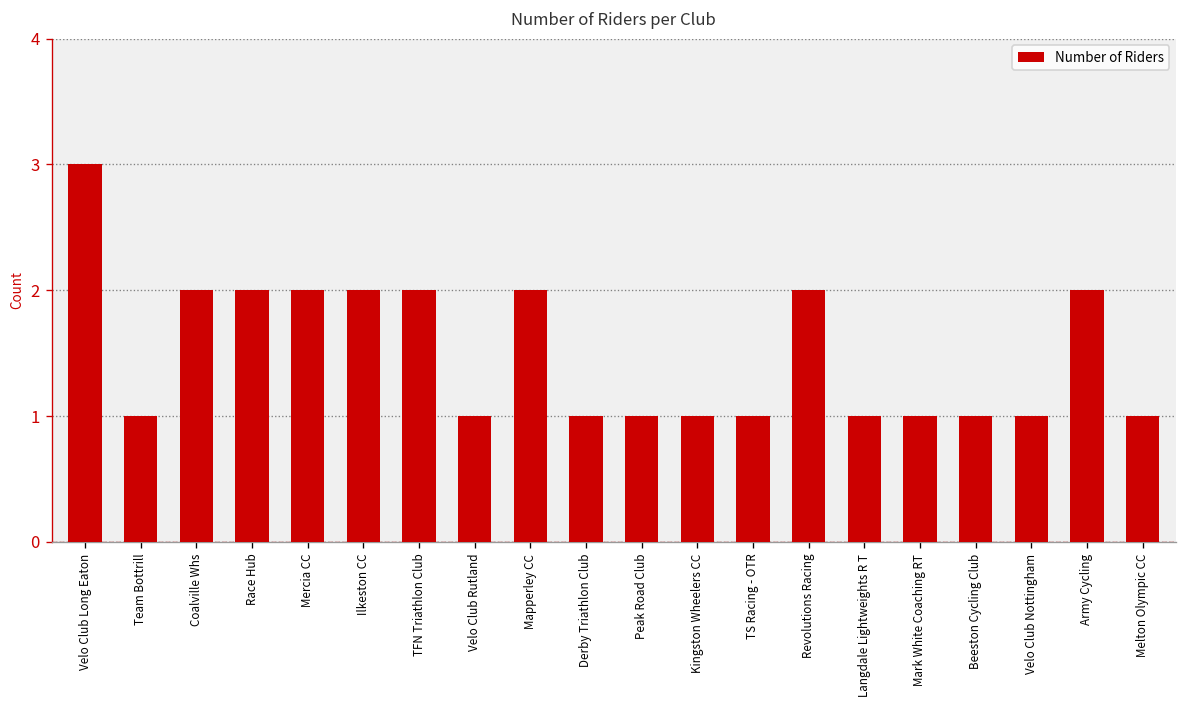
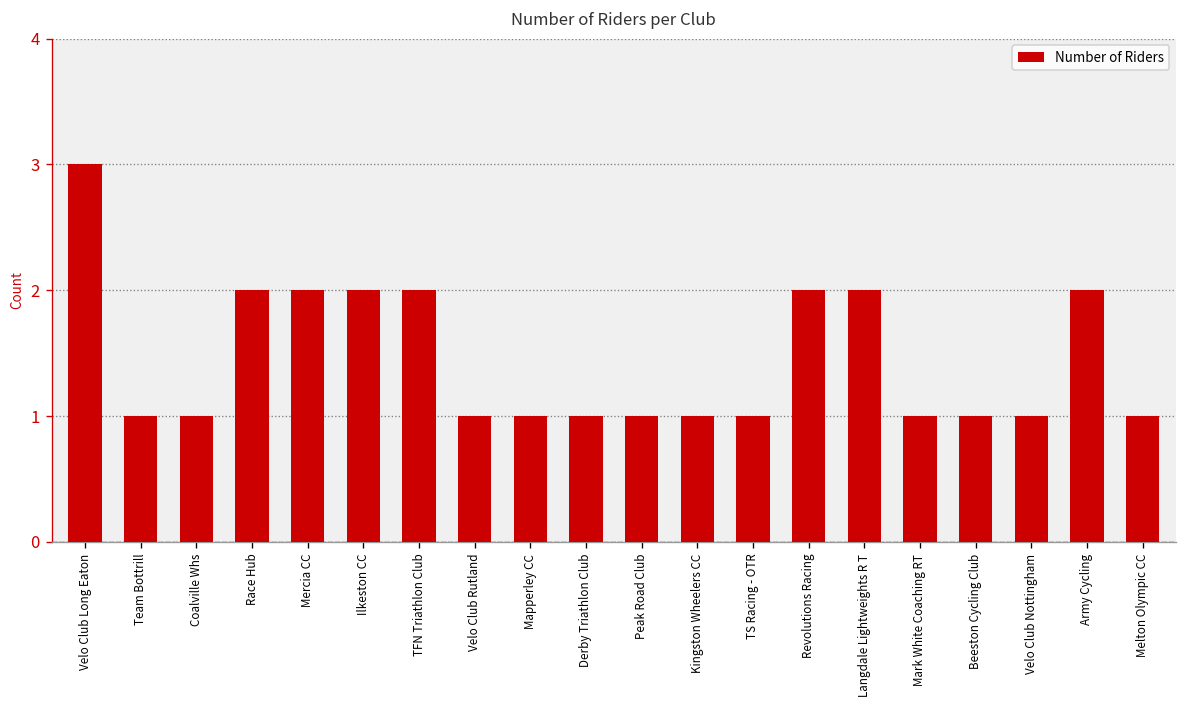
Coalville Whs: 2 -> 1
Mapperley CC: 2 -> 1
Langdale Lightweights R T: 1 -> 2
